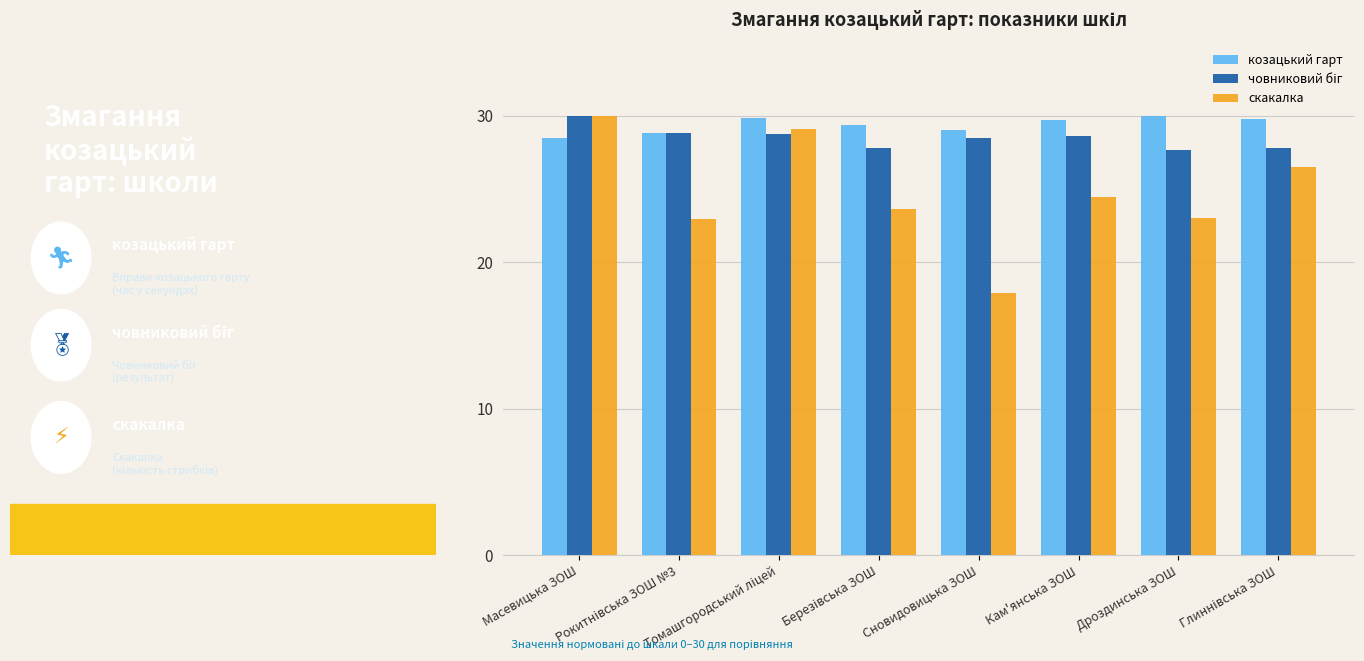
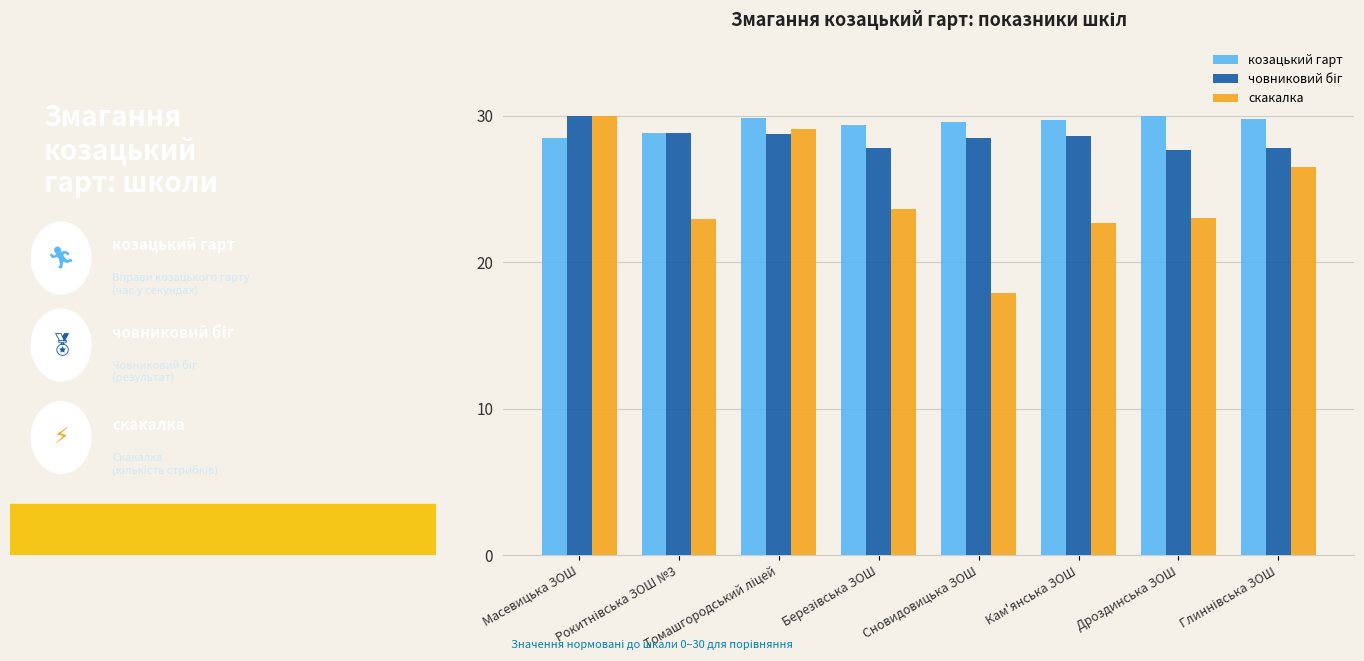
козацький гарт, Сновидовицька ЗОШ: 29.0 -> 29.6
скакалка, Кам'янська ЗОШ: 24.5 -> 22.7
